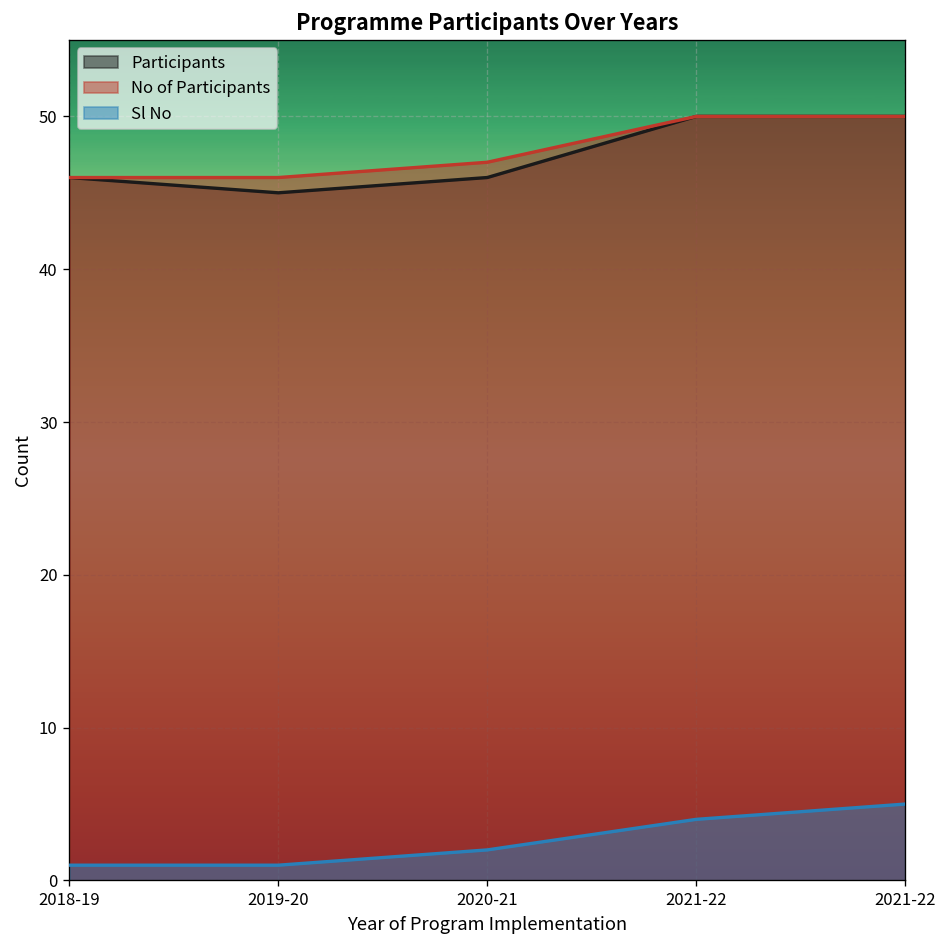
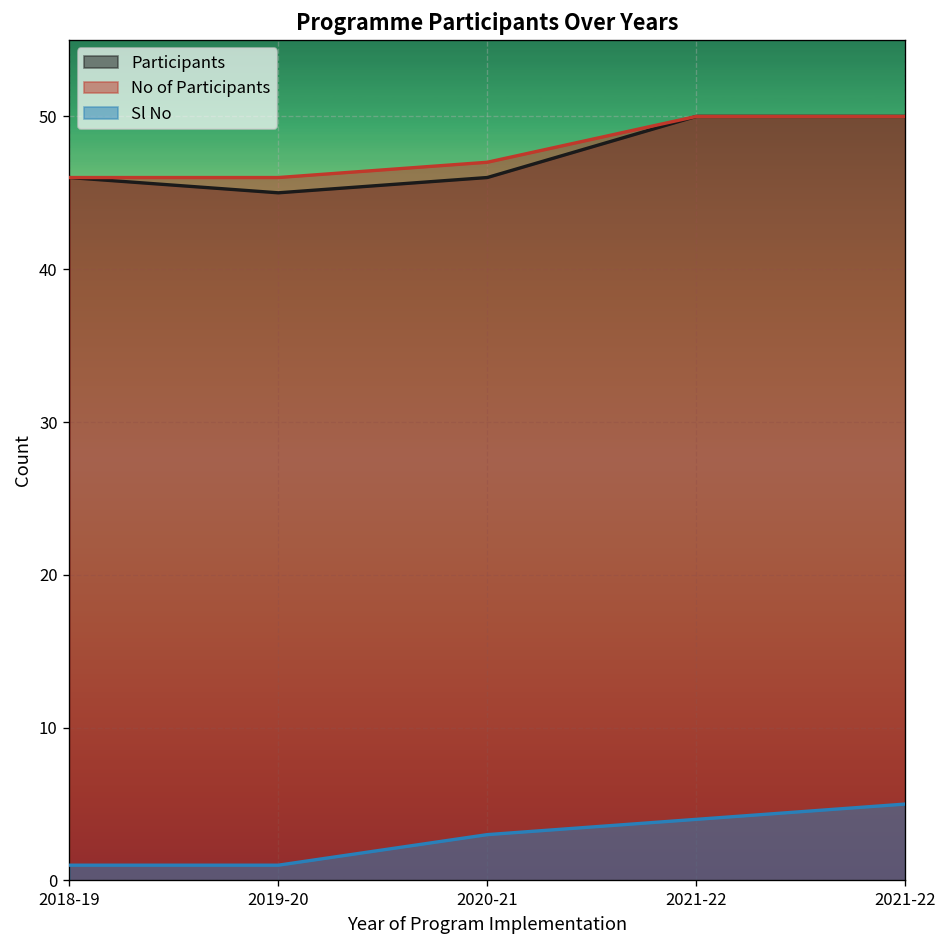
Sl No, 2020-21: 2 -> 3
